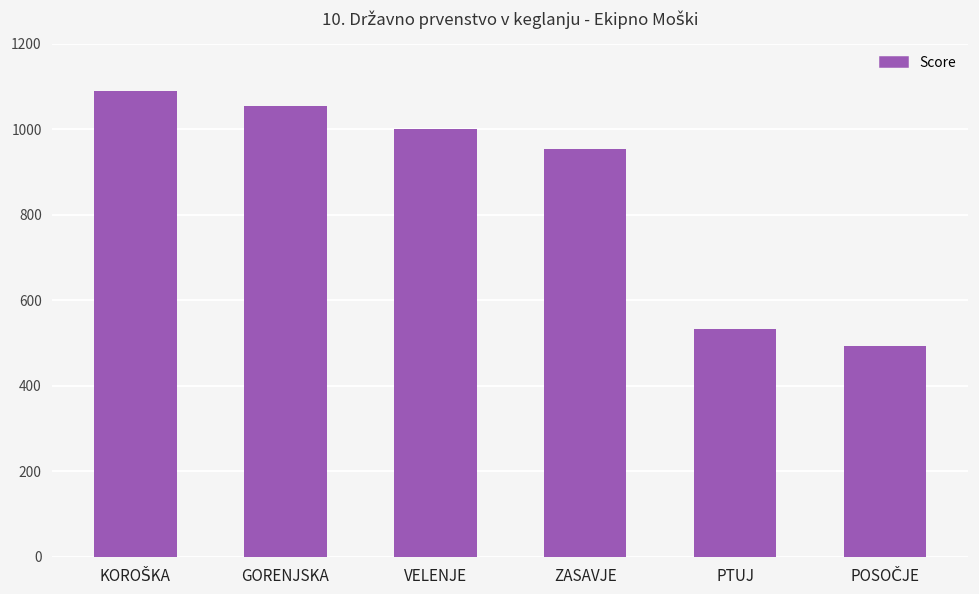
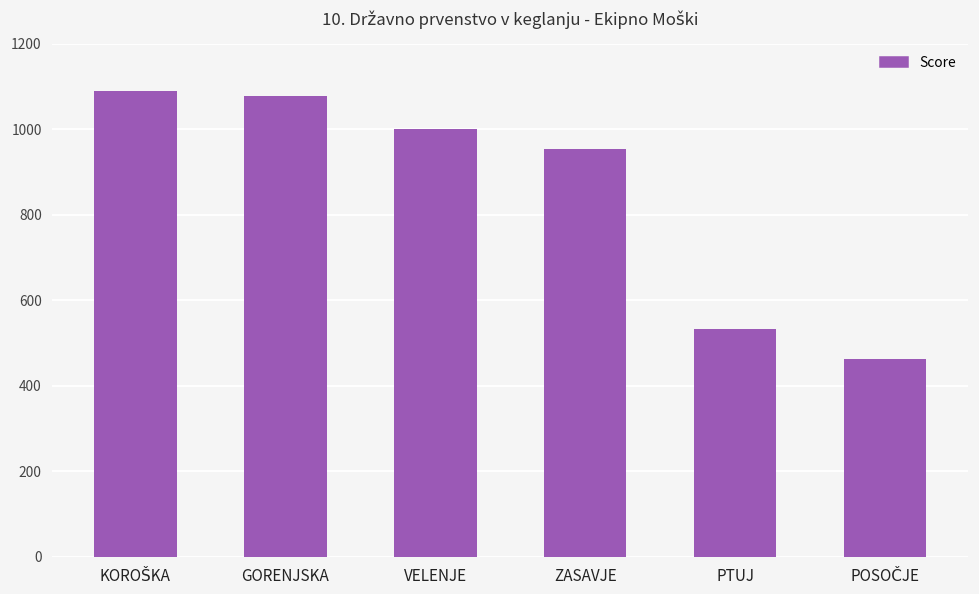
GORENJSKA: 1050 -> 1080
POSOČJE: 490 -> 460
